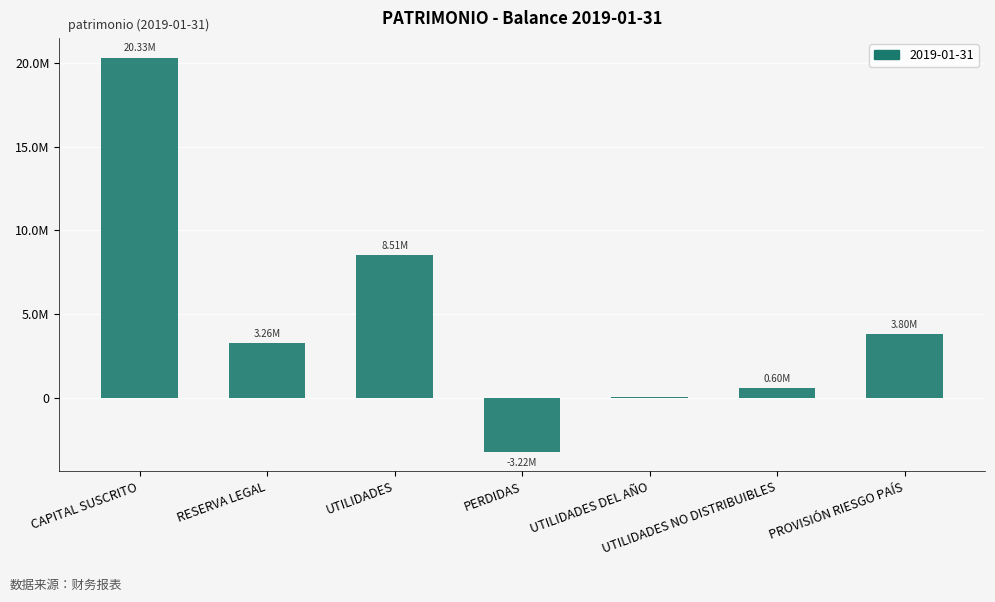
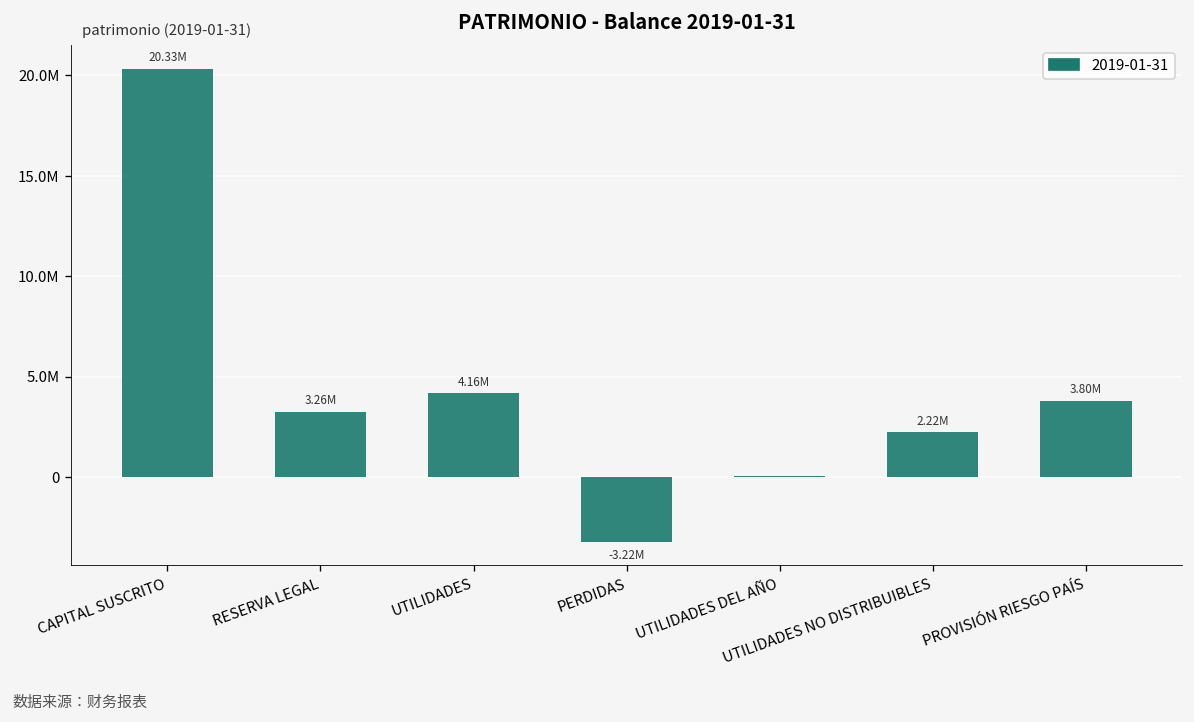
UTILIDADES: 8.51M -> 4.16M
UTILIDADES NO DISTRIBUIBLES: 0.60M -> 2.22M
